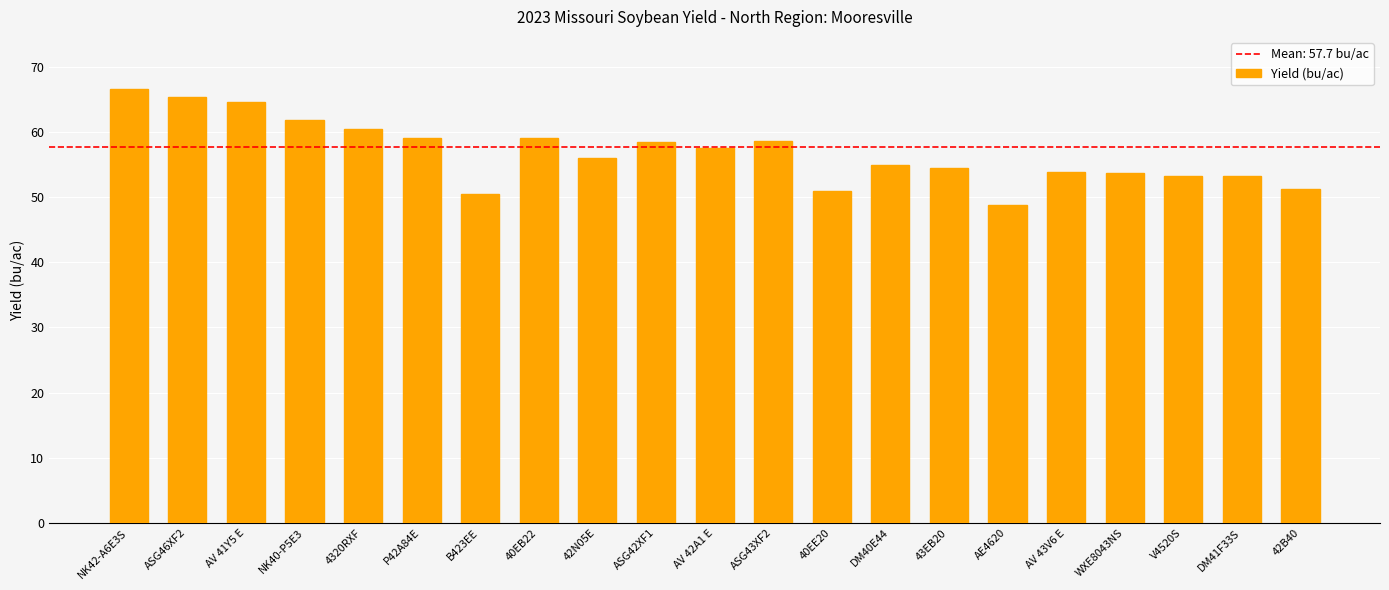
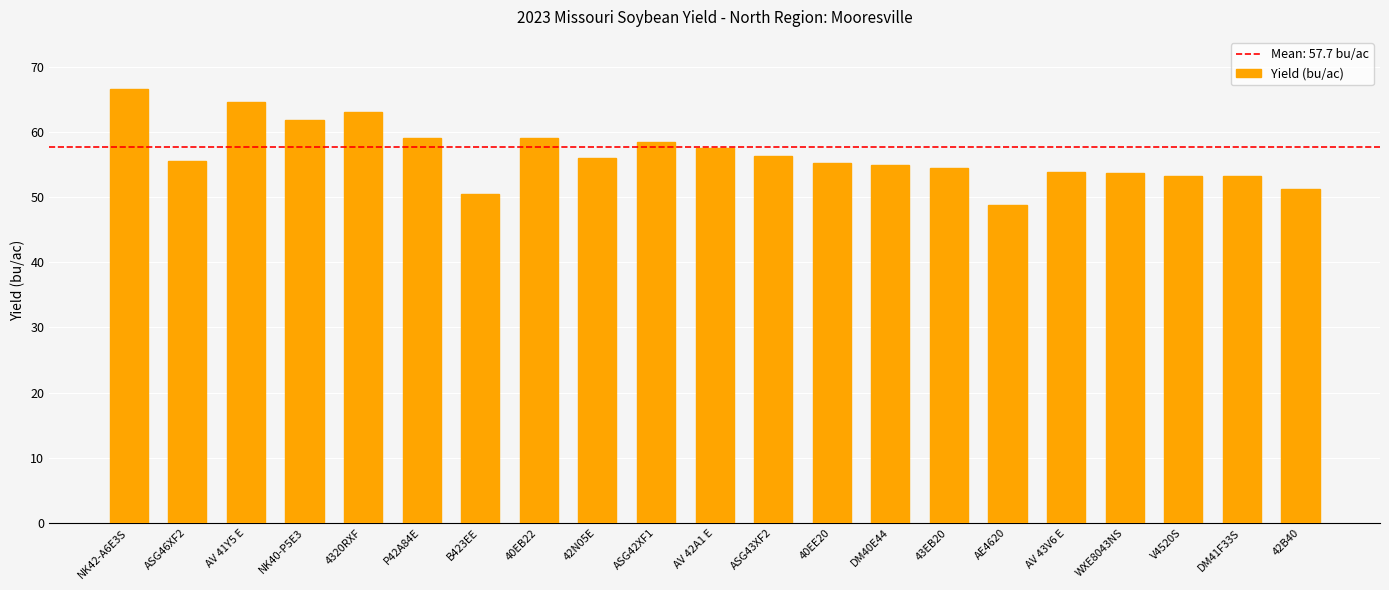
ASG46XF2: 65 -> 56
4320RXF: 61 -> 63
ASG43XF2: 59 -> 56
40EE20: 51 -> 55
